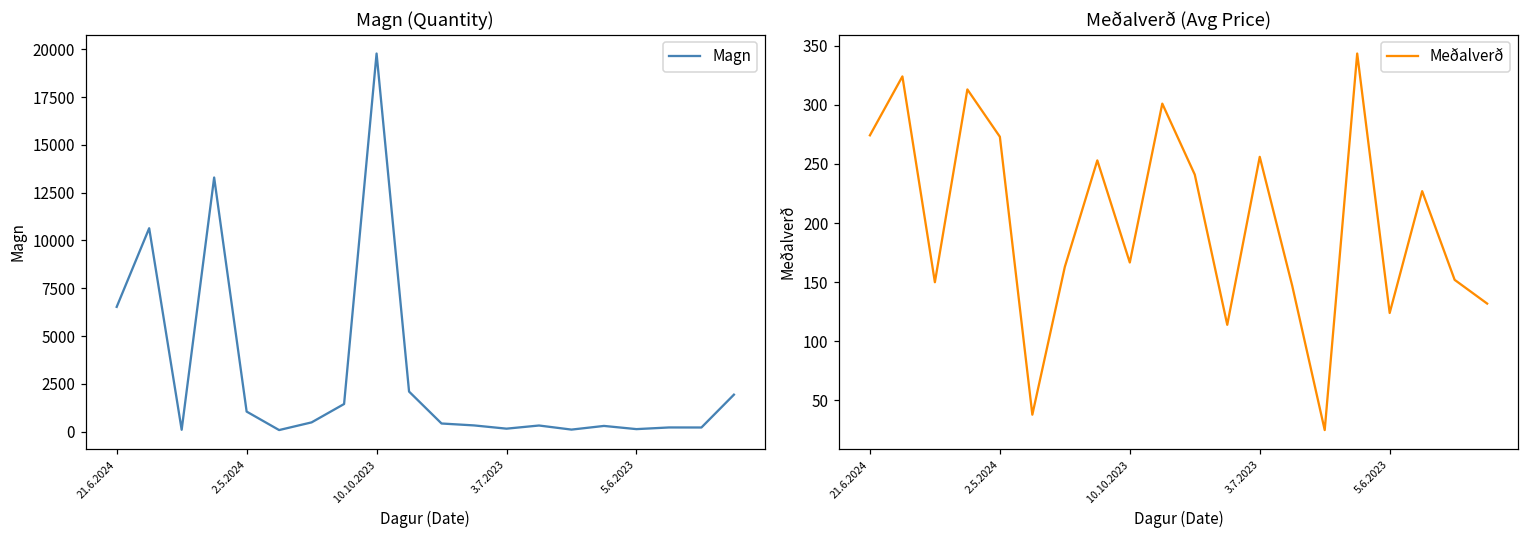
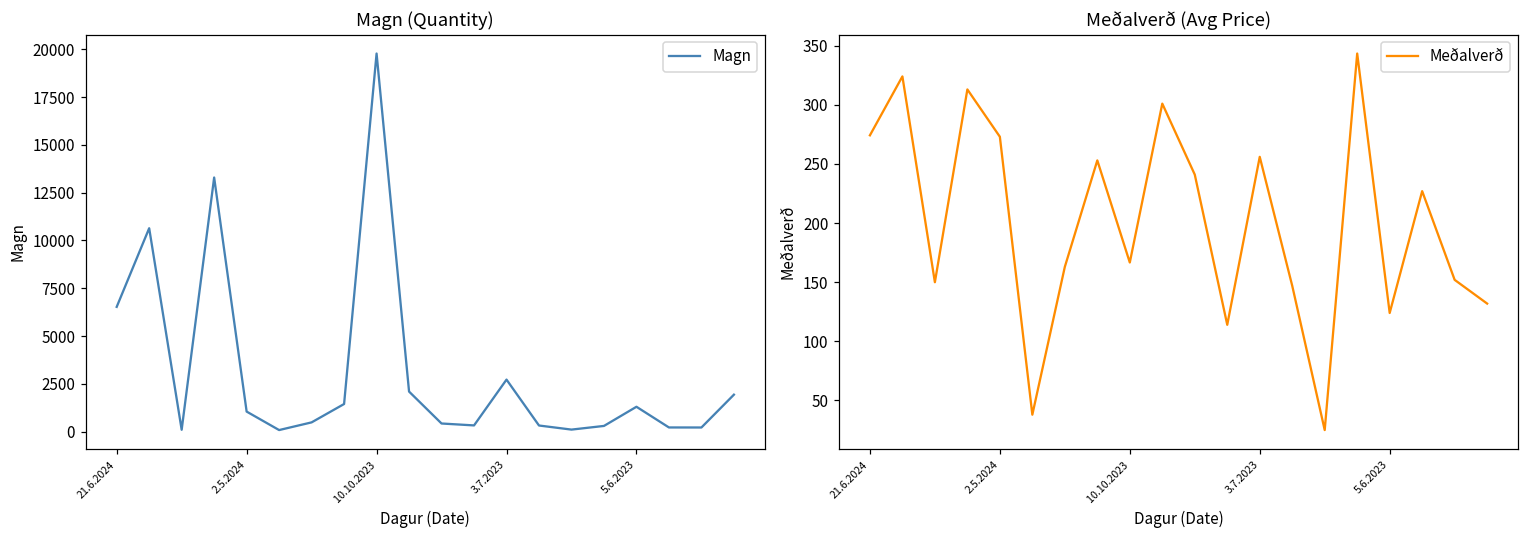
Magn (Quantity), 3.7.2023: 200 -> 2700
Magn (Quantity), 5.6.2023: 100 -> 1300
